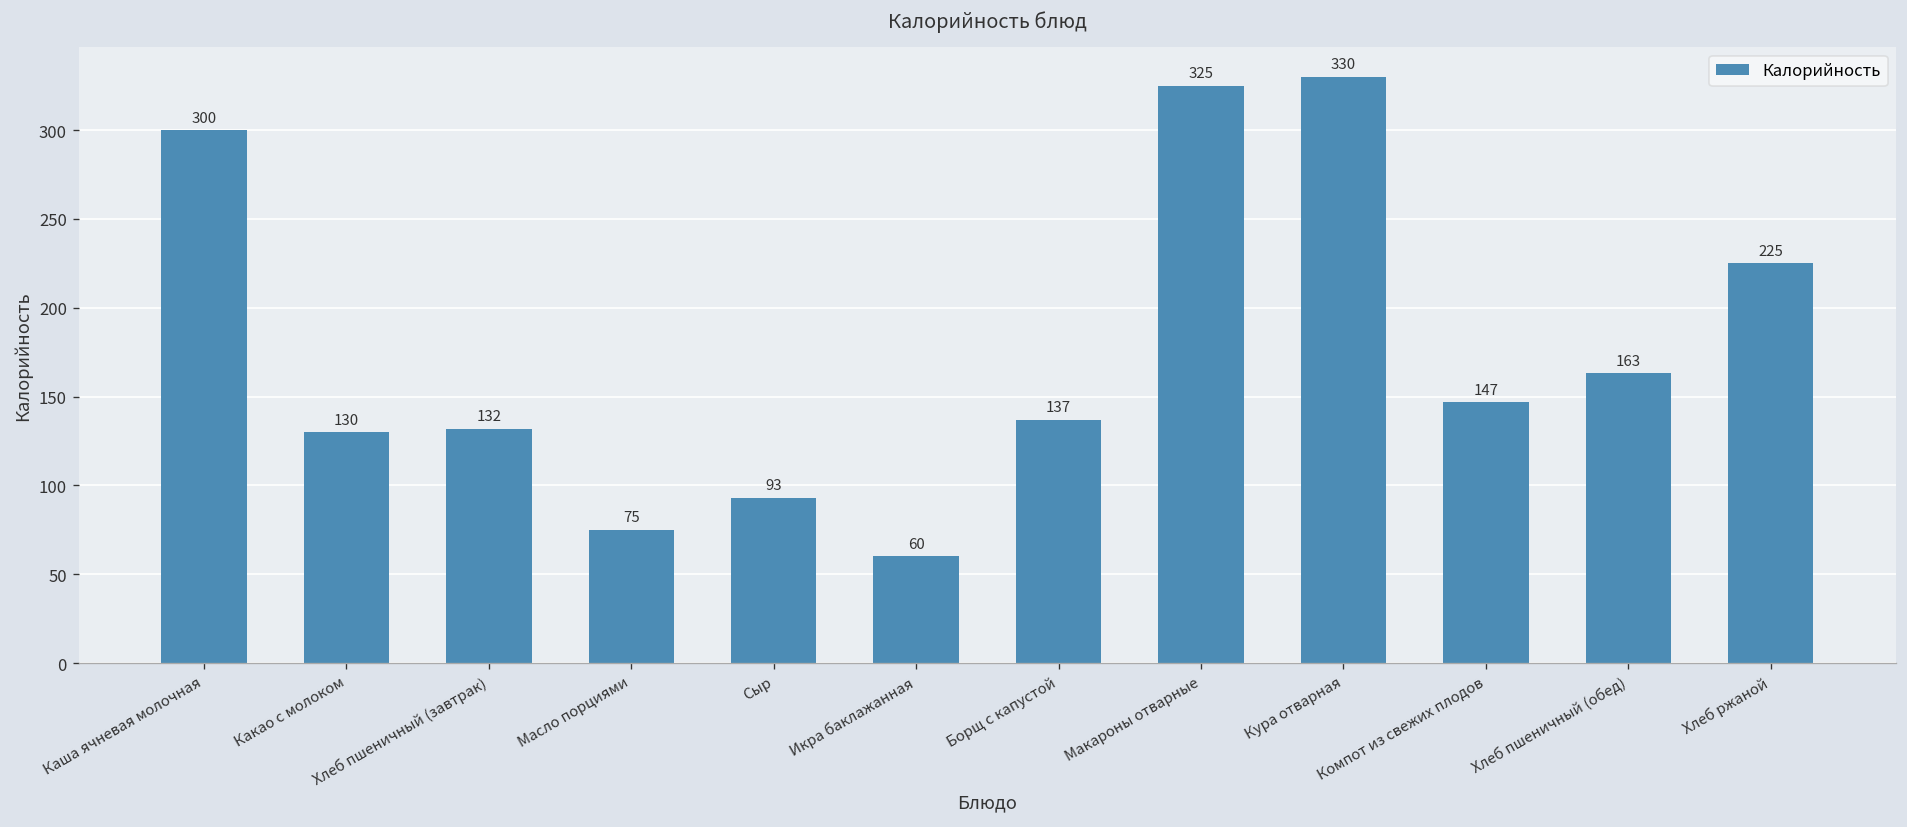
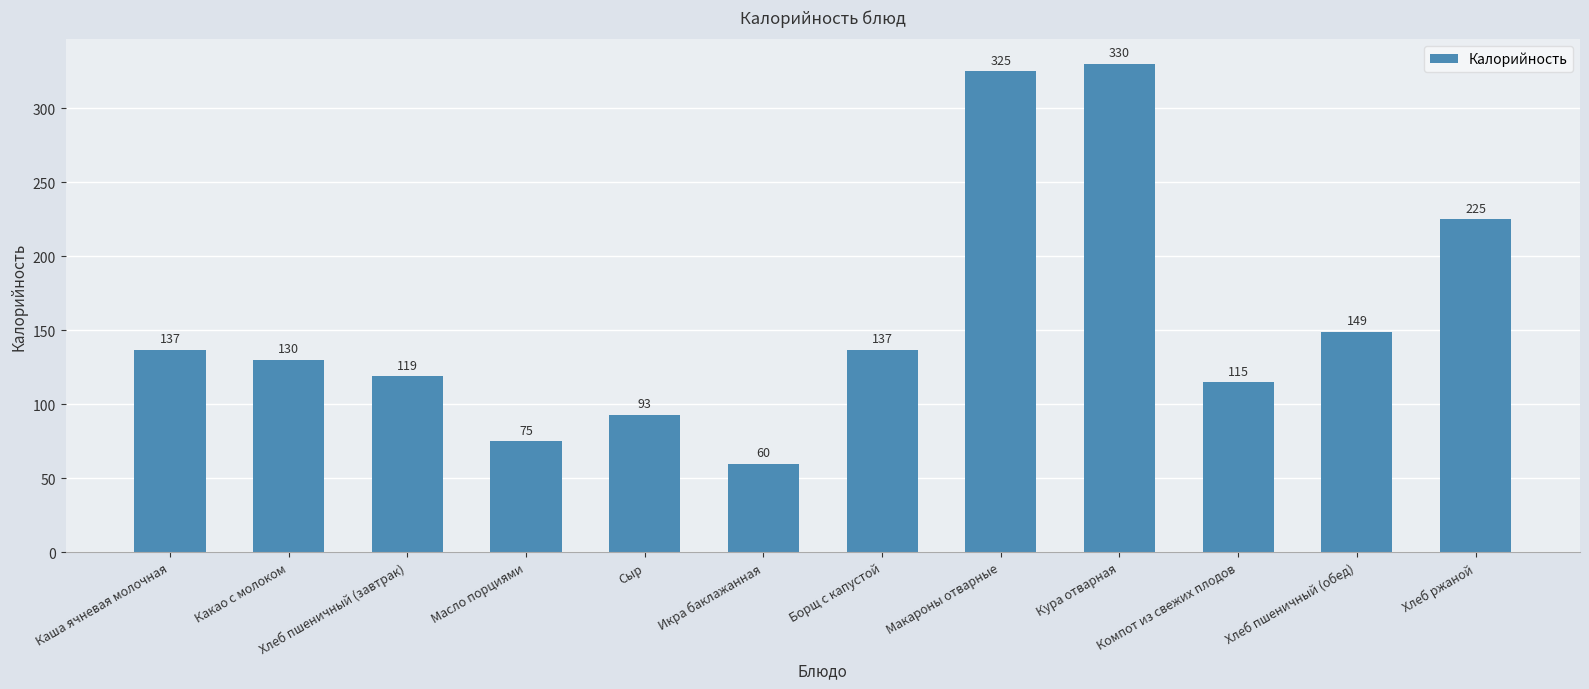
Каша ячневая молочная: 300 -> 137
Хлеб пшеничный (завтрак): 132 -> 119
Компот из свежих плодов: 147 -> 115
Хлеб пшеничный (обед): 163 -> 149
